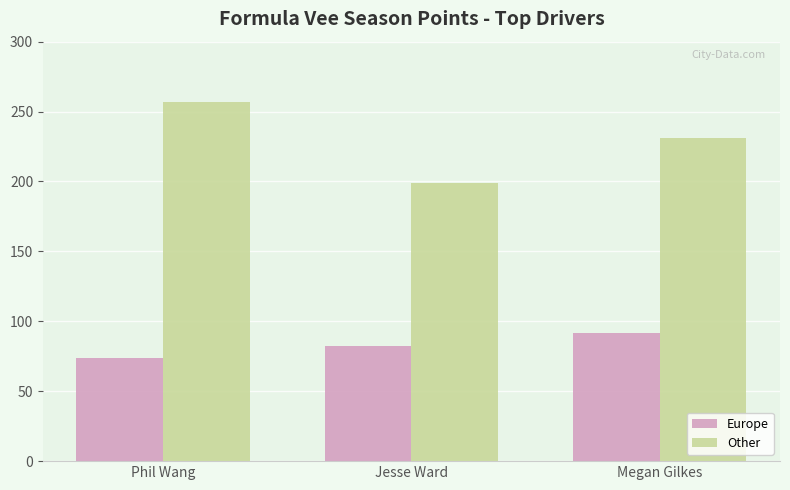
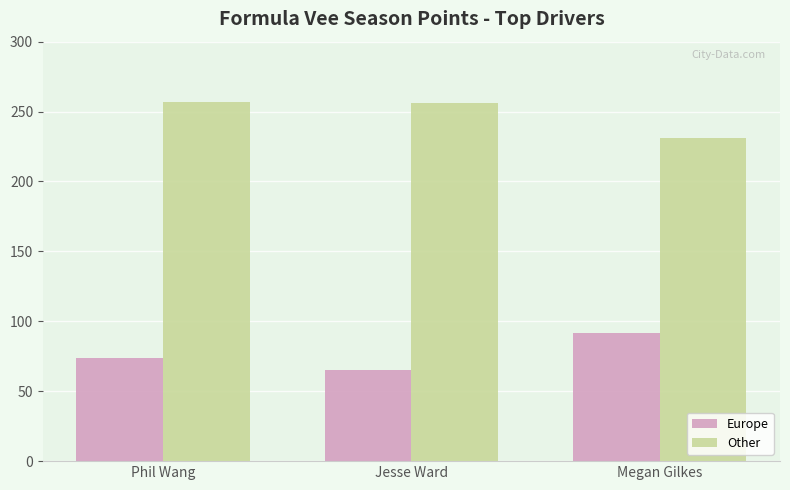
Europe, Jesse Ward: 82 -> 65
Other, Jesse Ward: 199 -> 256
